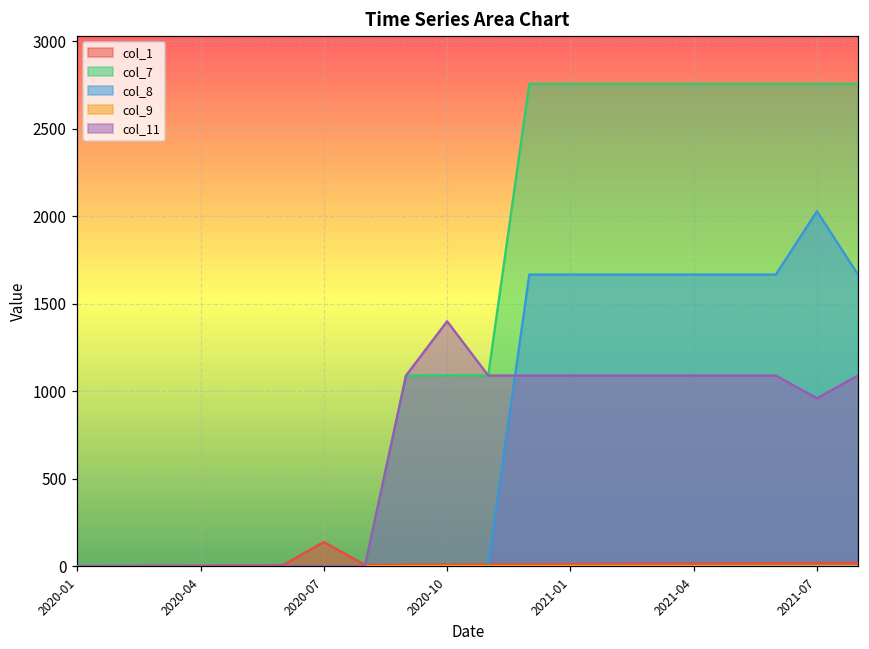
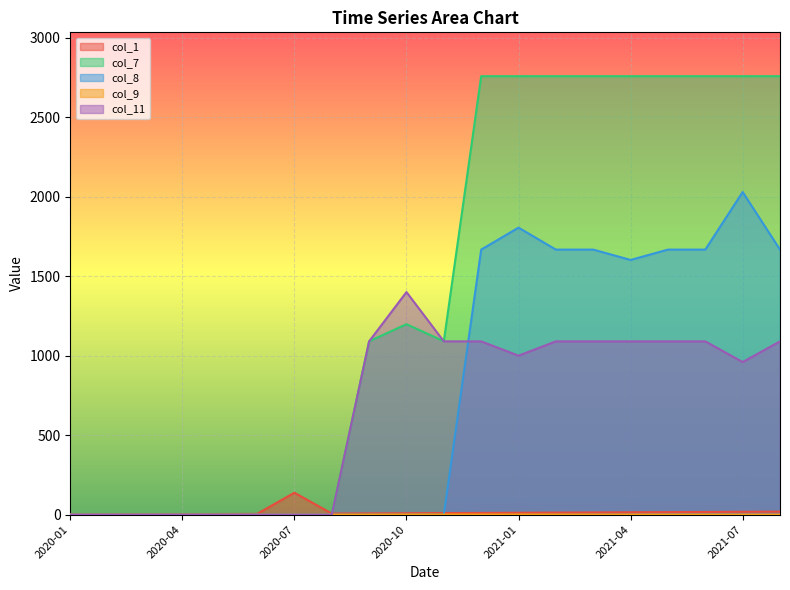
col_7, 2020-10: 1090 -> 1200
col_8, 2021-01: 1670 -> 1810
col_11, 2021-01: 1090 -> 1000
col_8, 2021-04: 1670 -> 1600
